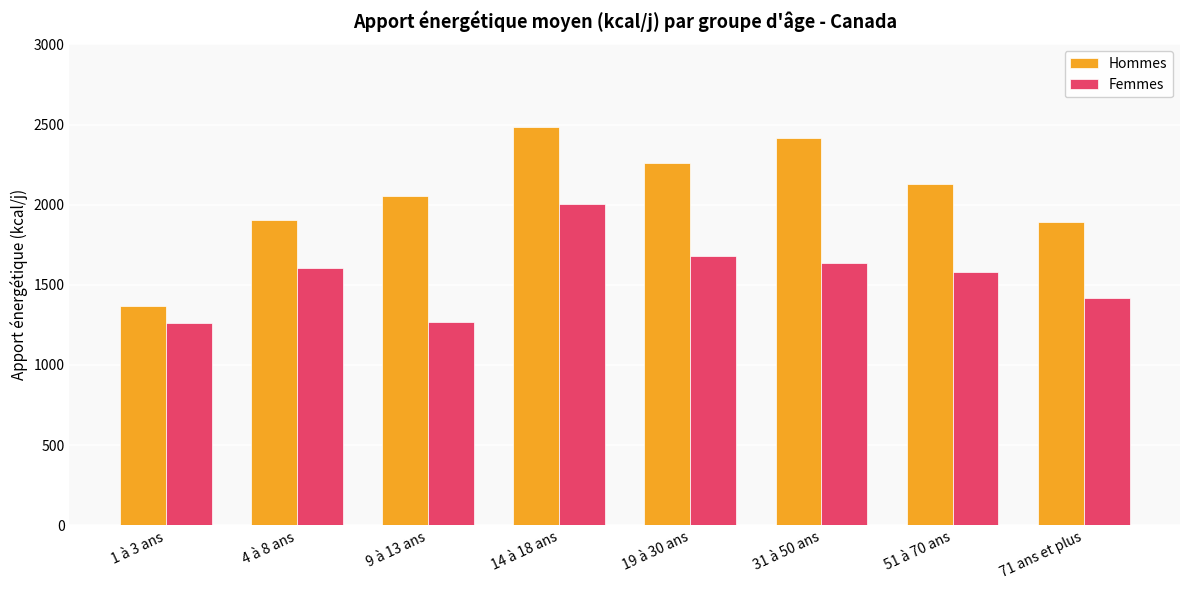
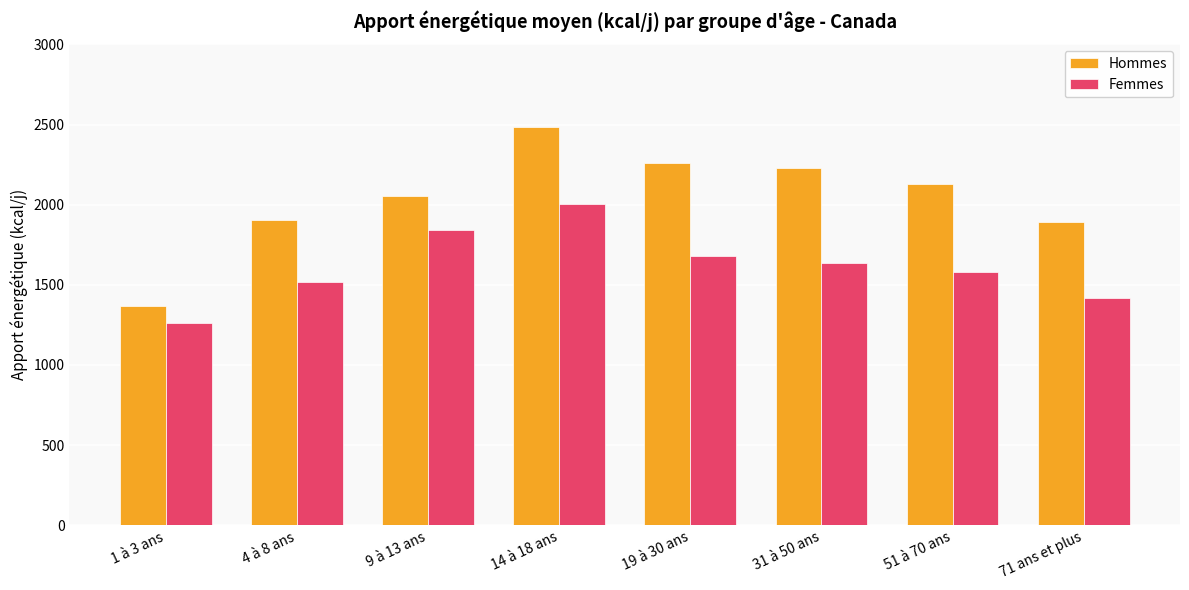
Femmes, 4 à 8 ans: 1600 -> 1520
Femmes, 9 à 13 ans: 1270 -> 1840
Hommes, 31 à 50 ans: 2420 -> 2230
